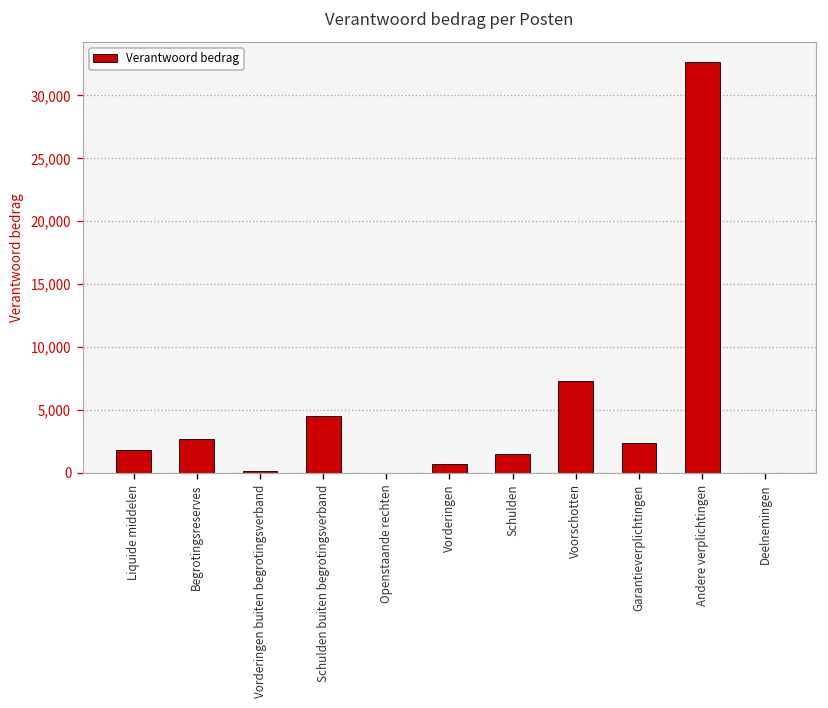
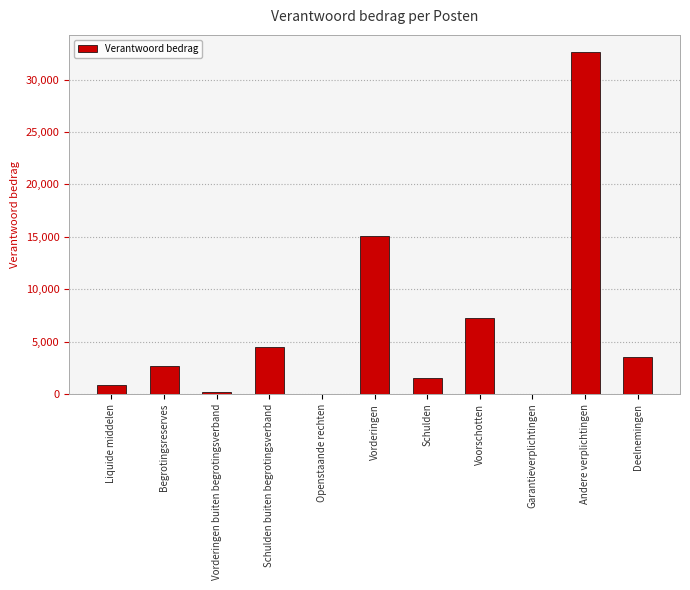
Liquide middelen: 1,800 -> 800
Vorderingen: 700 -> 15,000
Garantieverplichtingen: 2,400 -> 0
Deelnemingen: 0 -> 3,500
